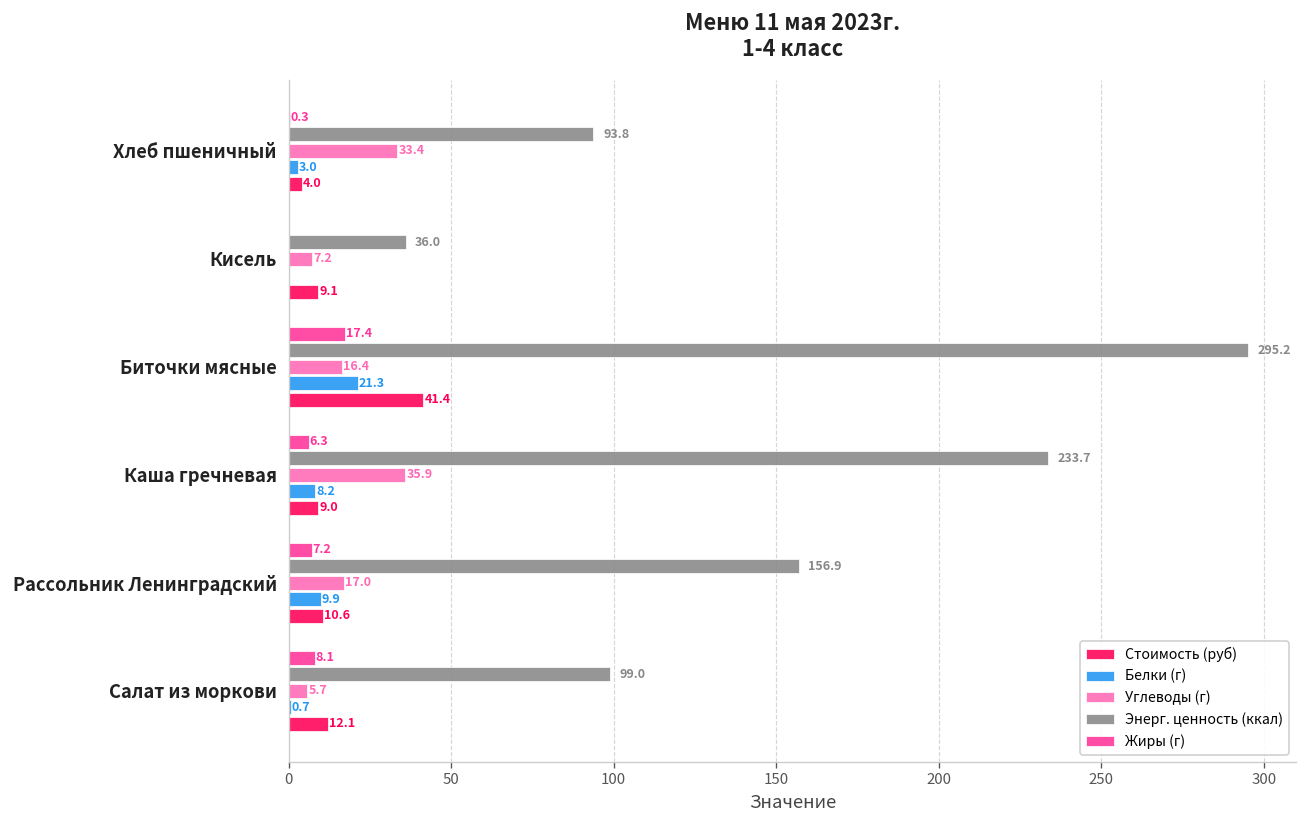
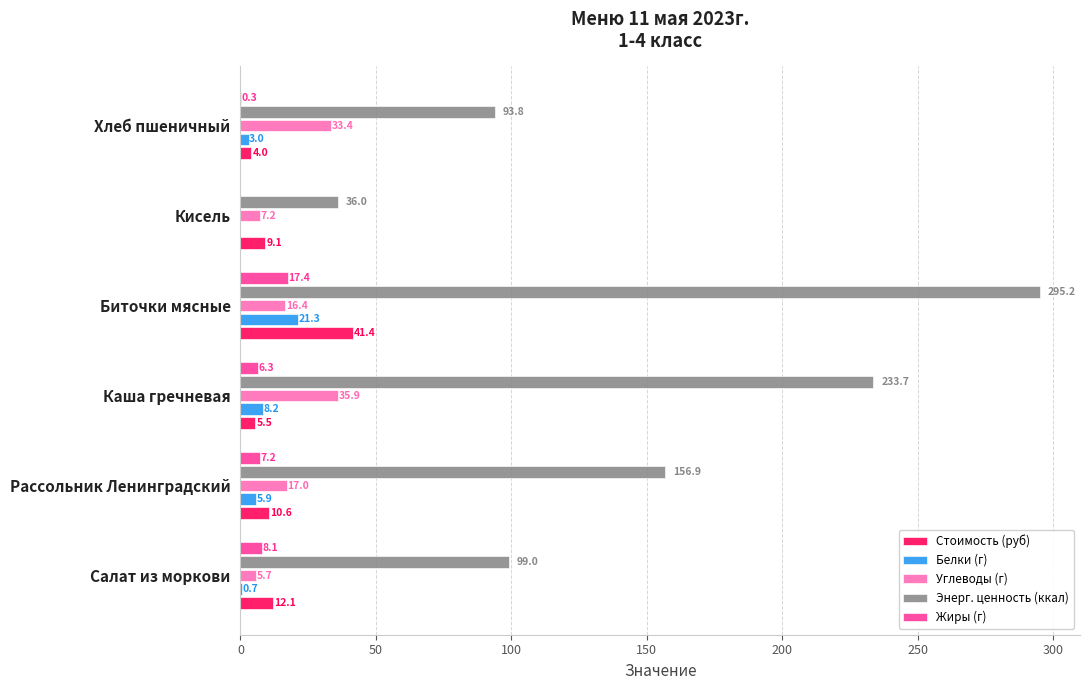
Стоимость (руб), Каша гречневая: 9.0 -> 5.5
Белки (г), Рассольник Ленинградский: 9.9 -> 5.9
